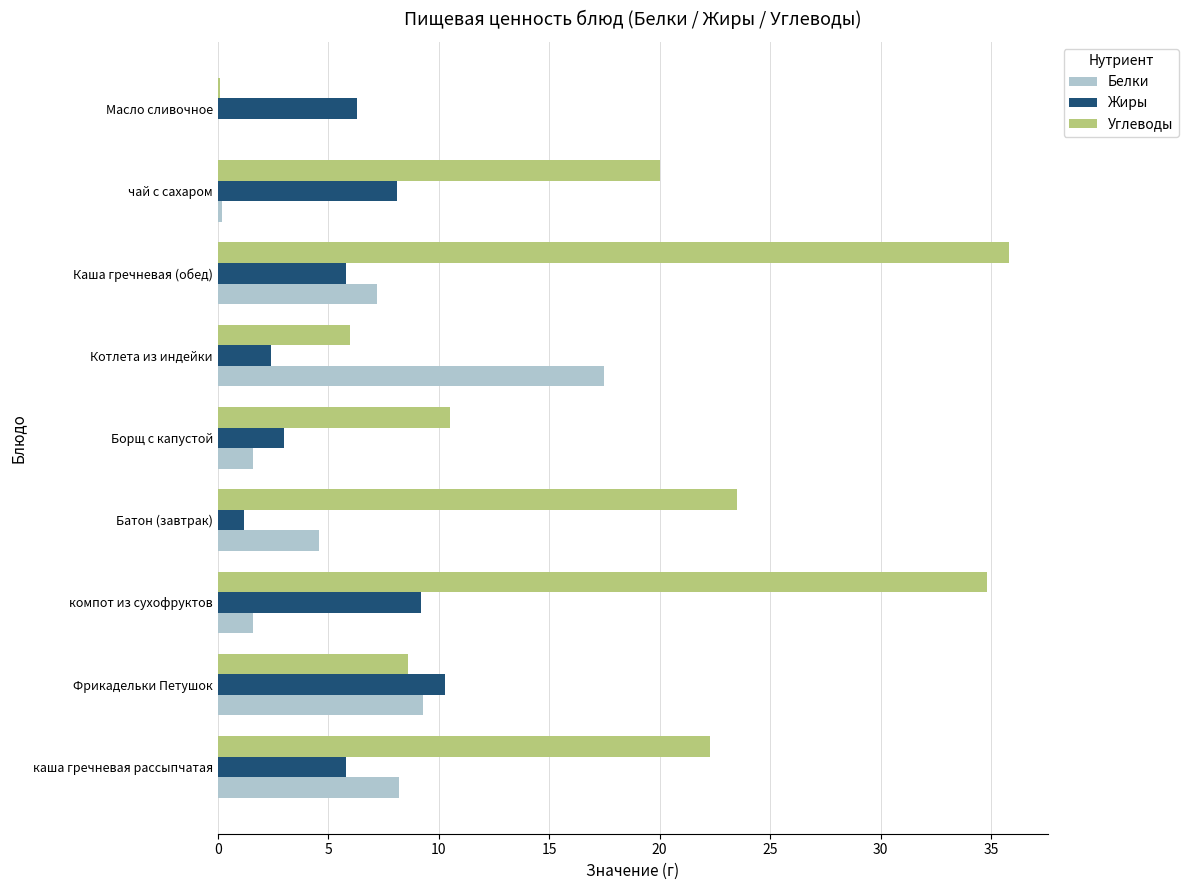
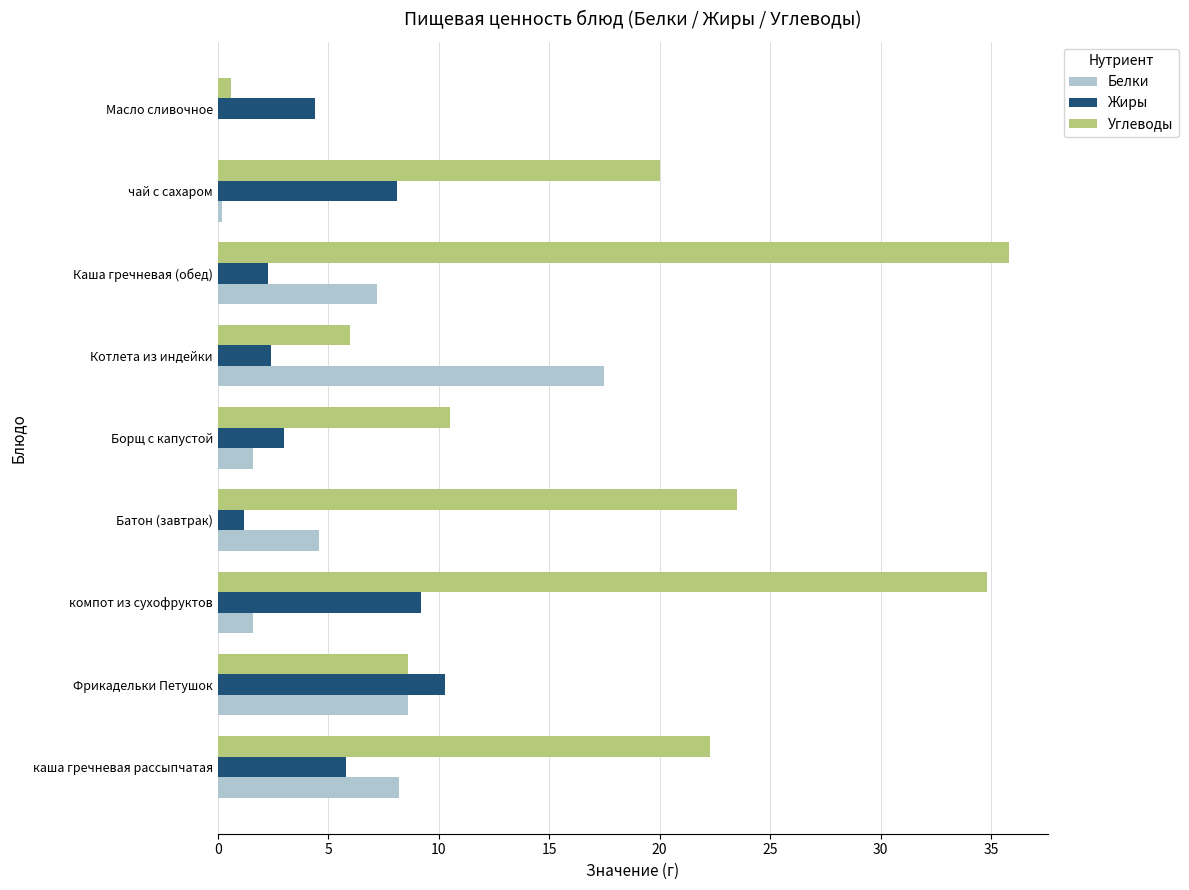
Углеводы, Масло сливочное: 0.1 -> 0.6
Жиры, Масло сливочное: 6.3 -> 4.4
Жиры, Каша гречневая (обед): 5.8 -> 2.3
Белки, Фрикадельки Петушок: 9.3 -> 8.6
